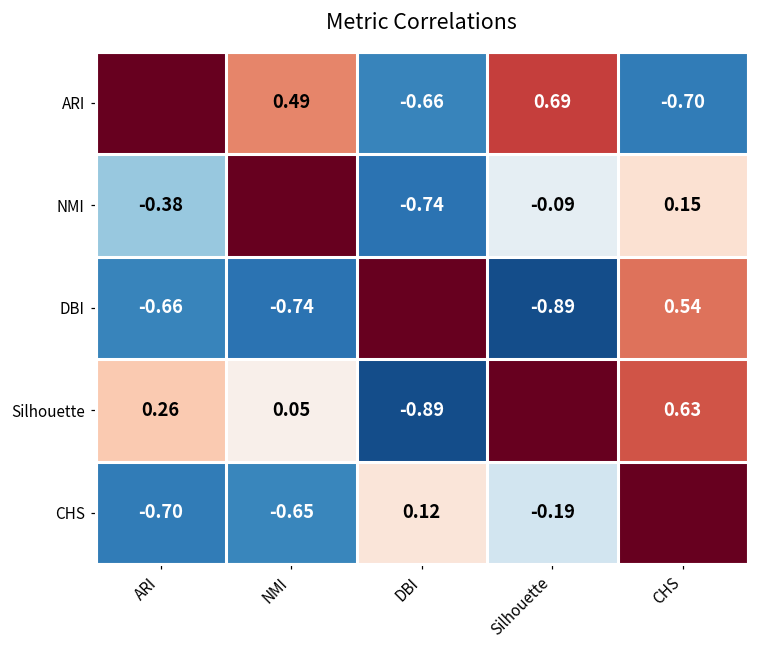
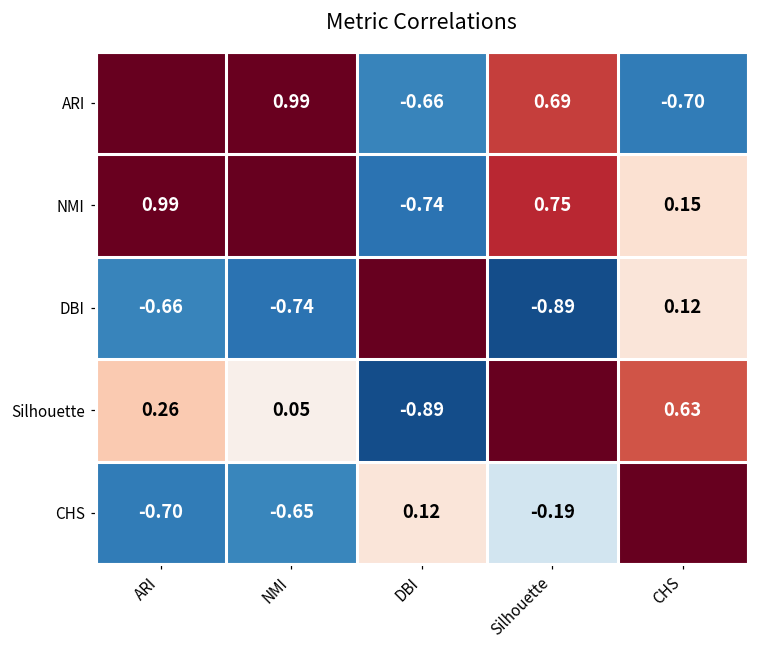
ARI, NMI: 0.49 -> 0.99
NMI, ARI: -0.38 -> 0.99
NMI, Silhouette: -0.09 -> 0.75
DBI, CHS: 0.54 -> 0.12
